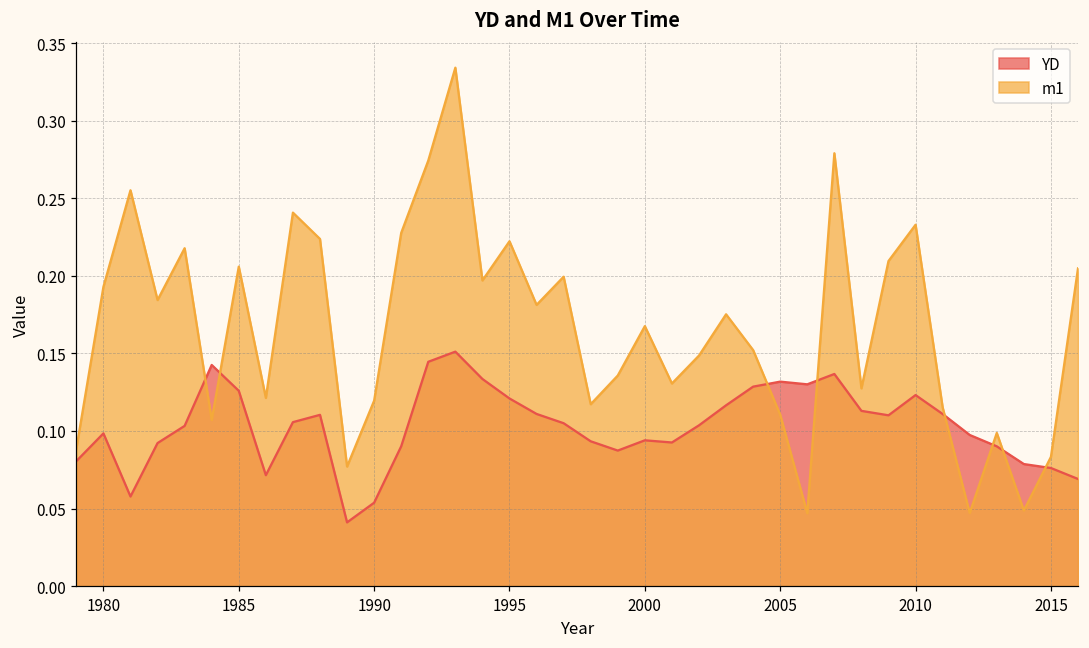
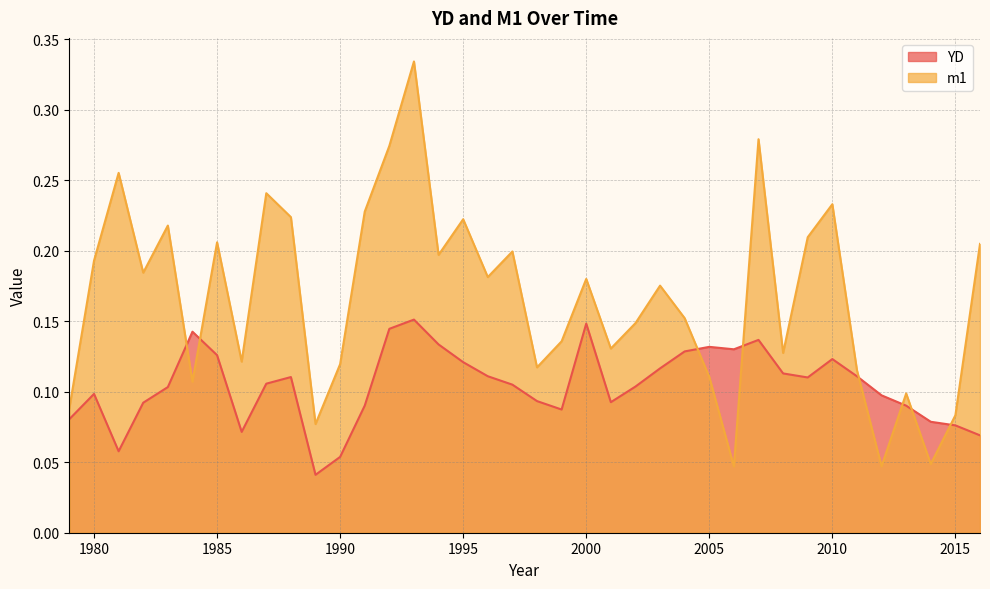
YD, 2000: 0.094 -> 0.148
m1, 2000: 0.168 -> 0.180
